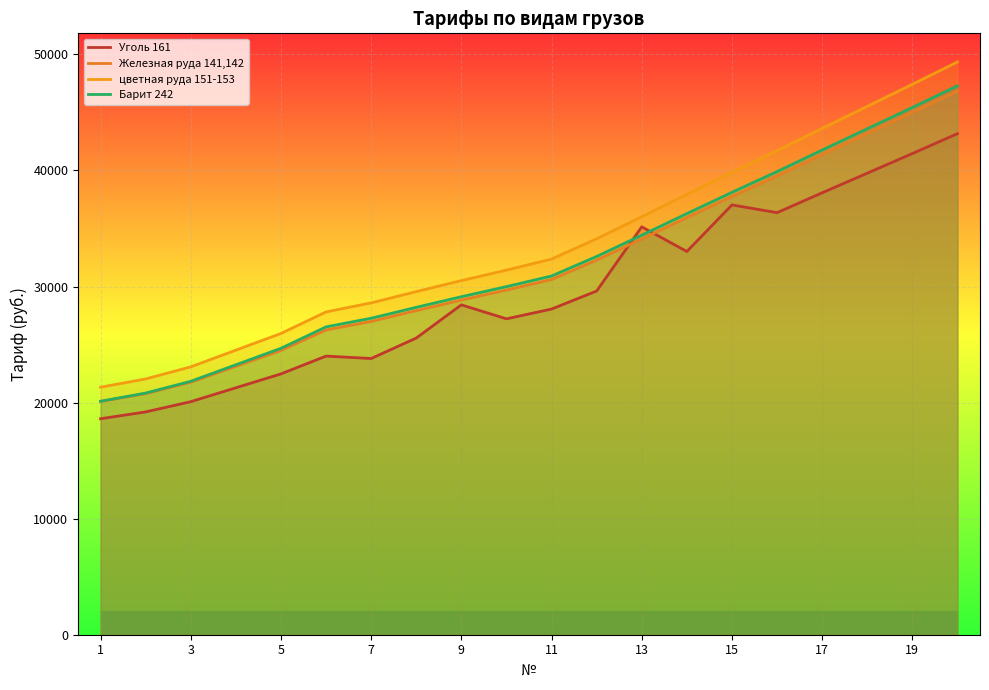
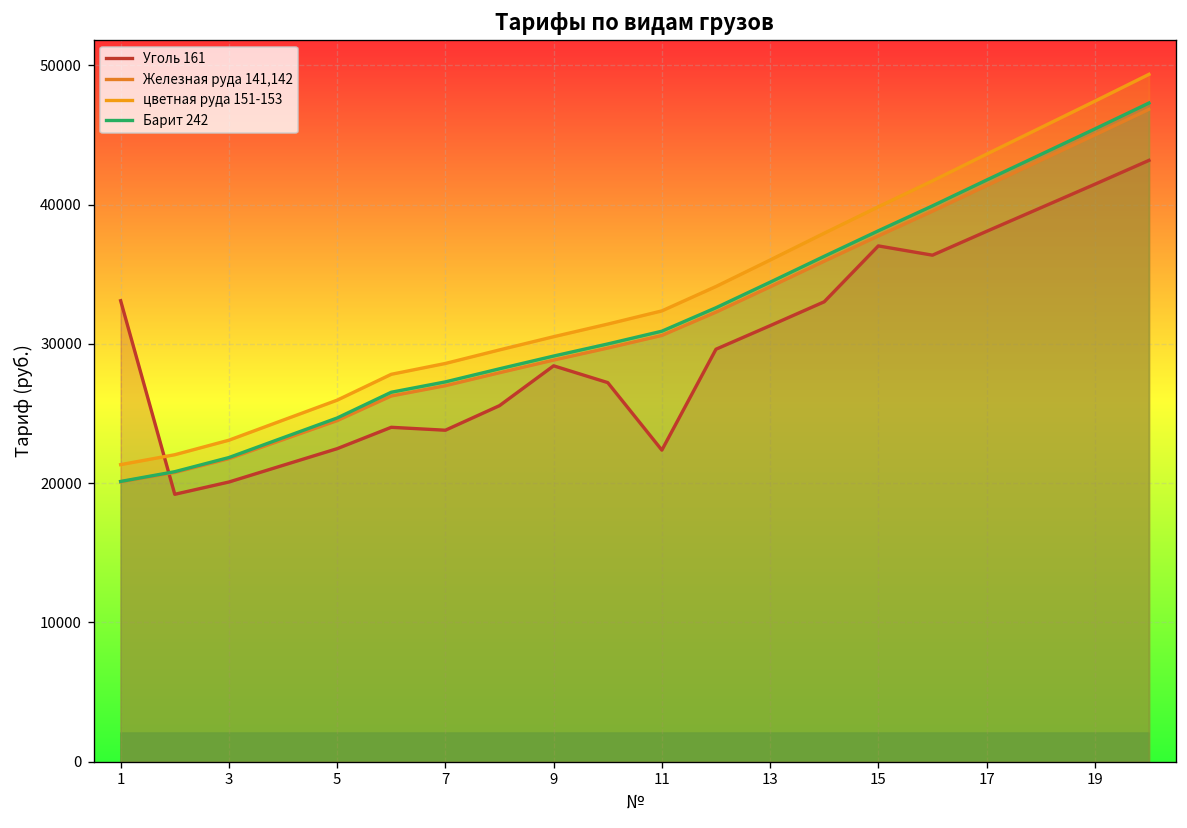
Уголь 161, 1: 18600 -> 33100
Уголь 161, 11: 28100 -> 22400
Уголь 161, 13: 35100 -> 31300
